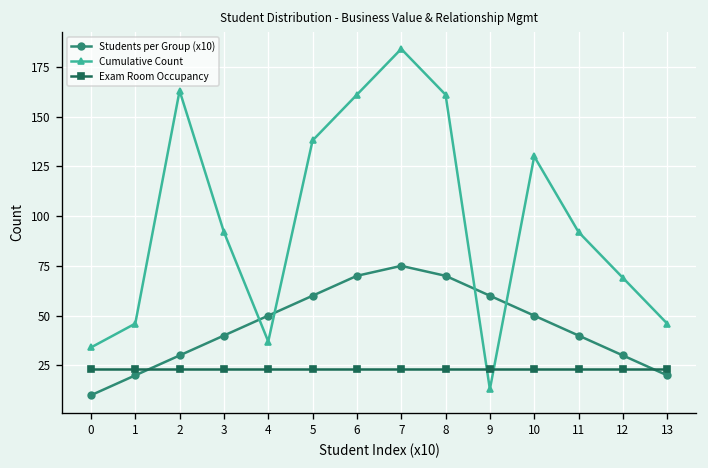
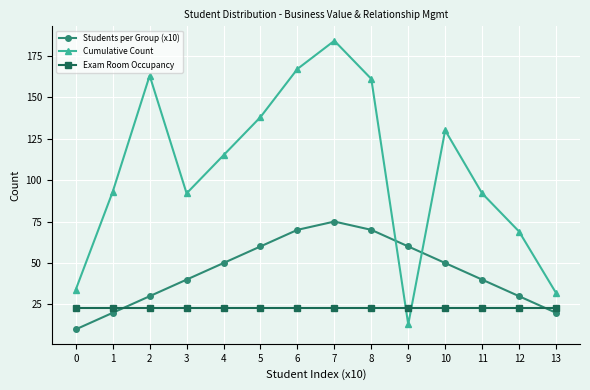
Cumulative Count, 1: 46 -> 93
Cumulative Count, 4: 37 -> 115
Cumulative Count, 6: 161 -> 167
Cumulative Count, 13: 46 -> 32
